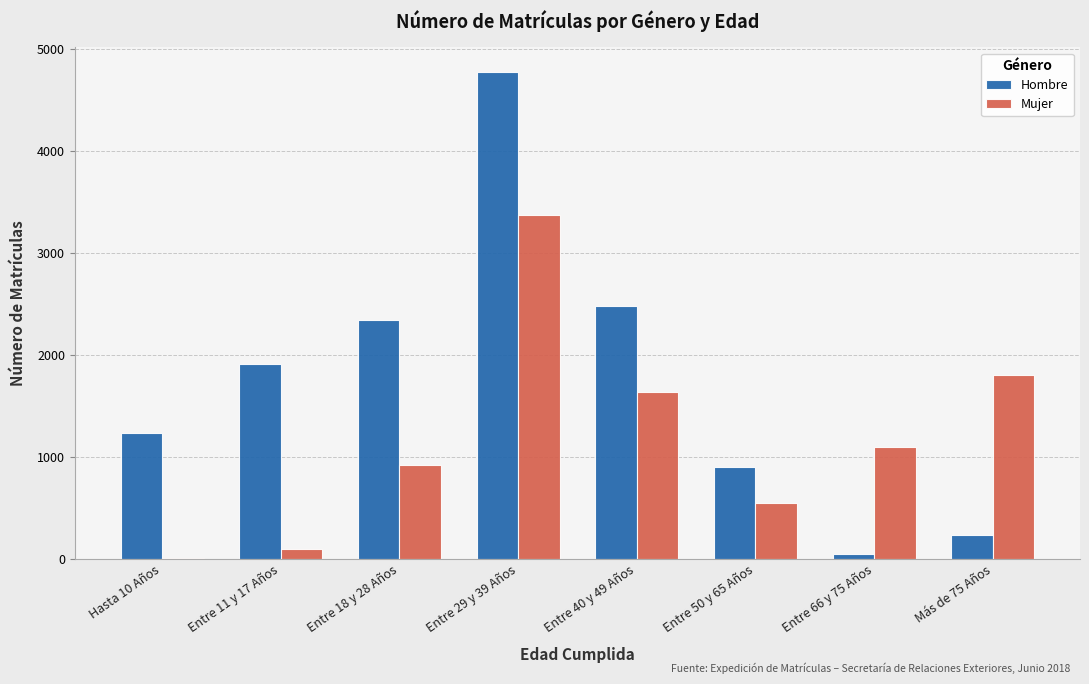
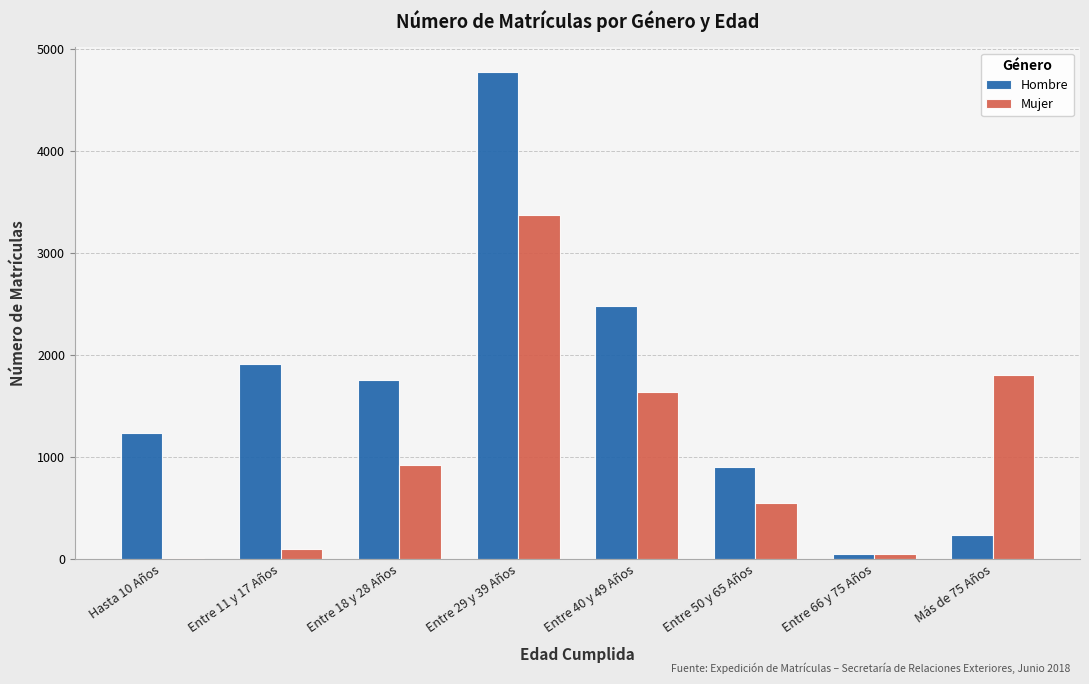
Hombre, Entre 18 y 28 Años: 2340 -> 1760
Mujer, Entre 66 y 75 Años: 1100 -> 50
